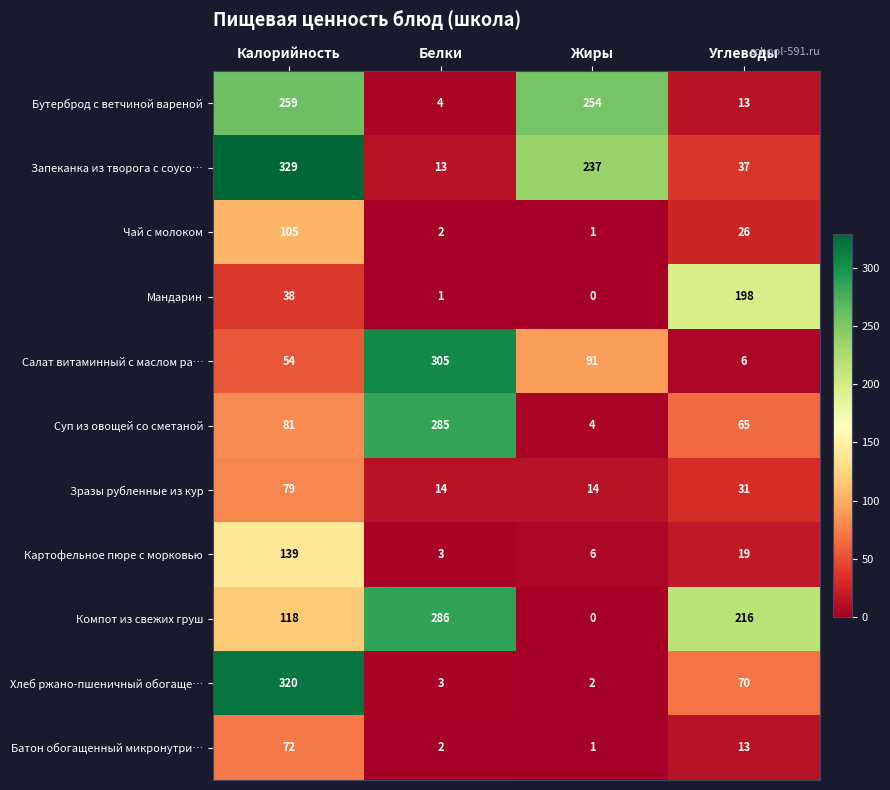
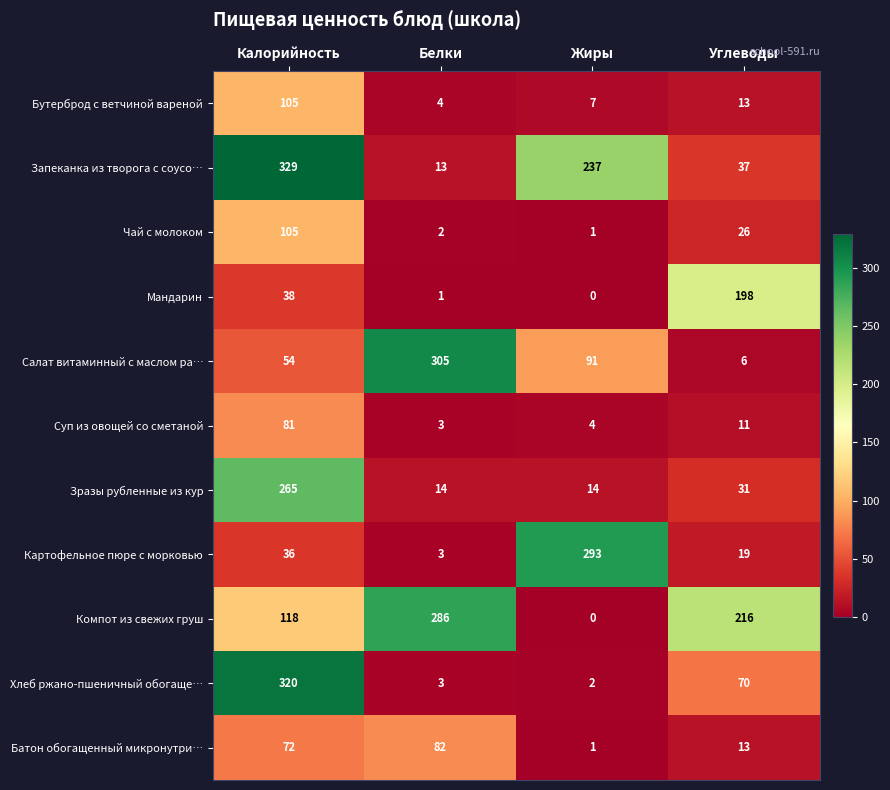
Бутерброд с ветчиной вареной, Калорийность: 259 -> 105
Бутерброд с ветчиной вареной, Жиры: 254 -> 7
Суп из овощей со сметаной, Белки: 285 -> 3
Суп из овощей со сметаной, Углеводы: 65 -> 11
Зразы рубленные из кур, Калорийность: 79 -> 265
Картофельное пюре с морковью, Калорийность: 139 -> 36
Картофельное пюре с морковью, Жиры: 6 -> 293
Батон обогащенный микронутри…, Белки: 2 -> 82
